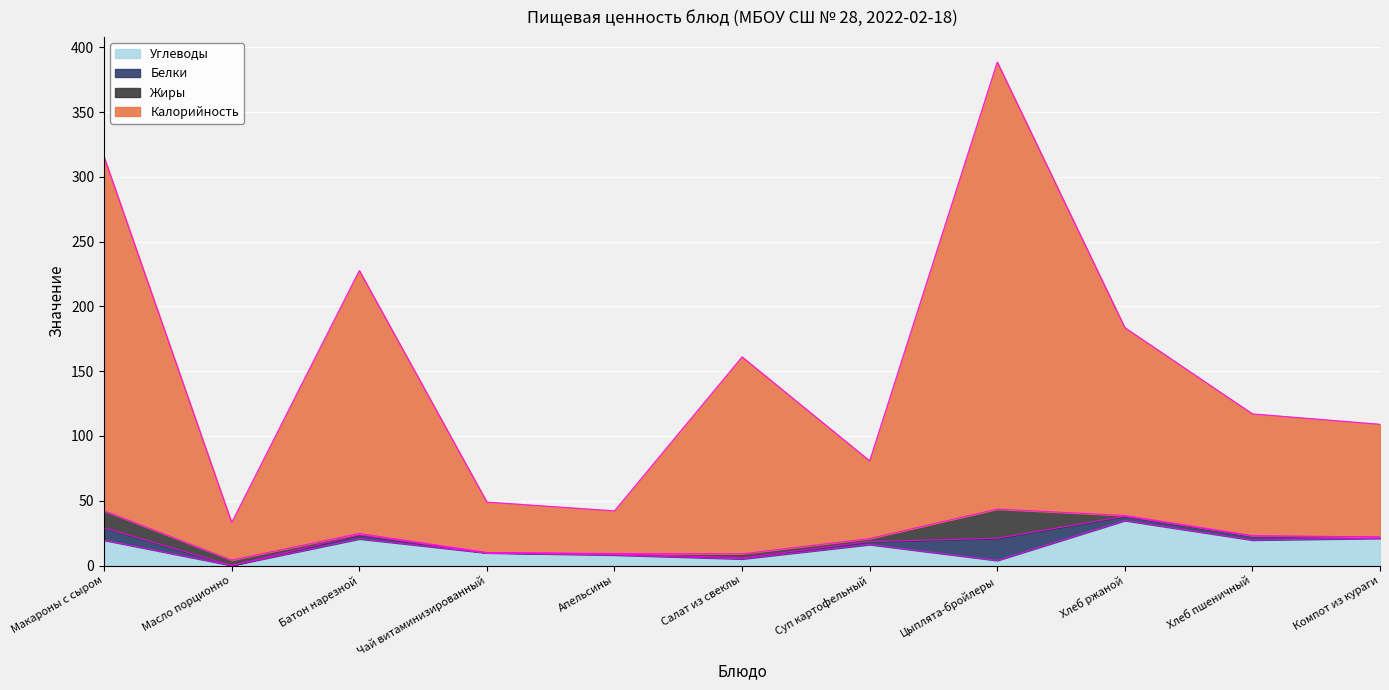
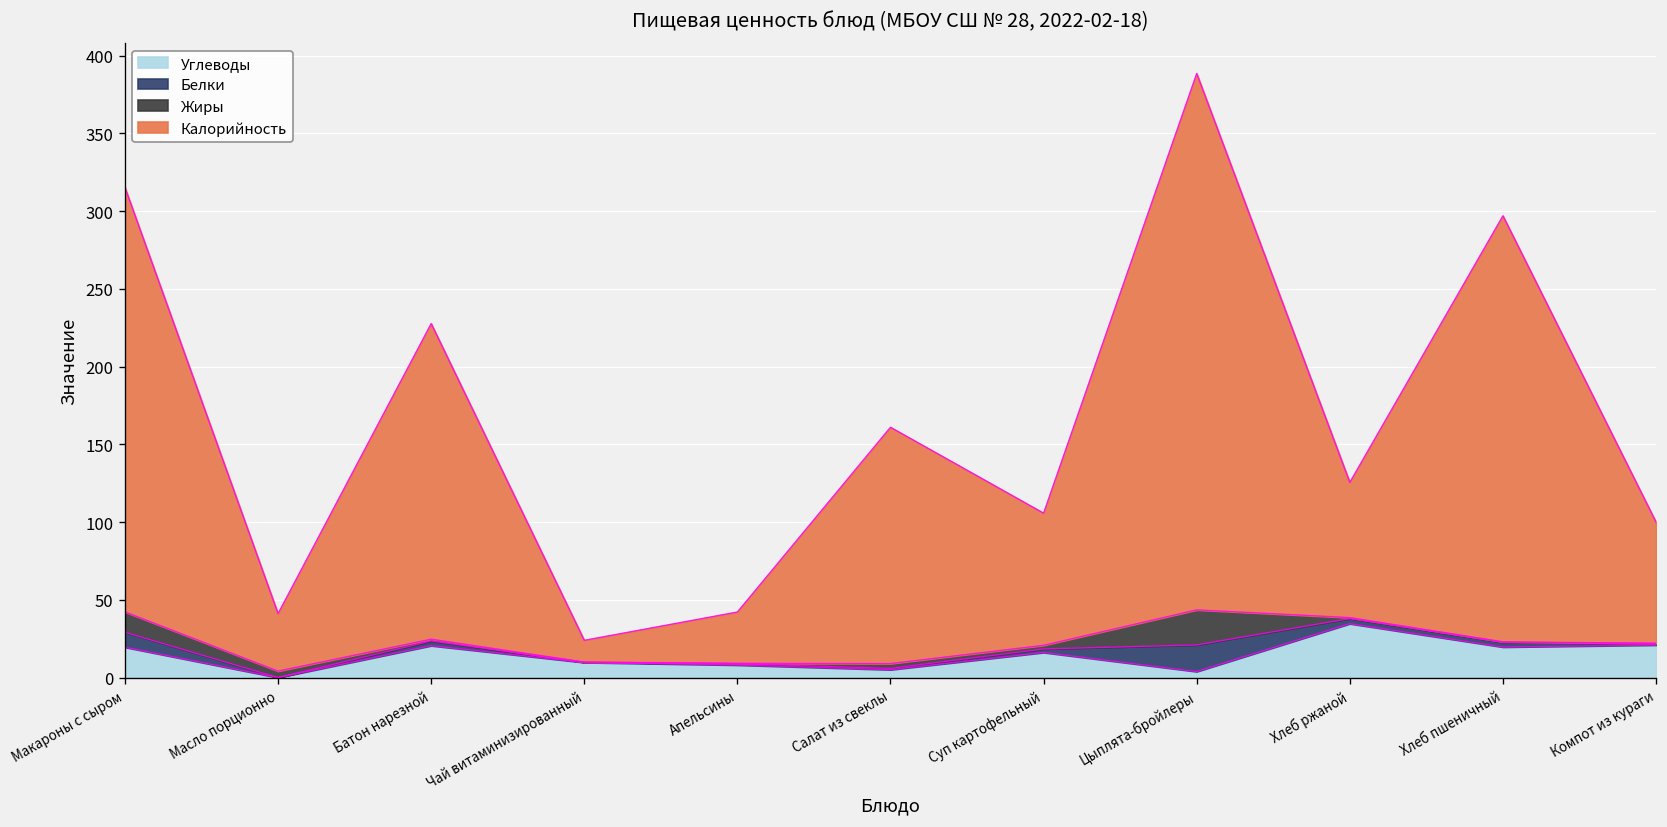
Калорийность, Масло порционно: 29 -> 37
Калорийность, Чай витаминизированный: 39 -> 14
Калорийность, Суп картофельный: 60 -> 85
Калорийность, Хлеб ржаной: 145 -> 87
Калорийность, Хлеб пшеничный: 94 -> 274
Калорийность, Компот из кураги: 87 -> 78
